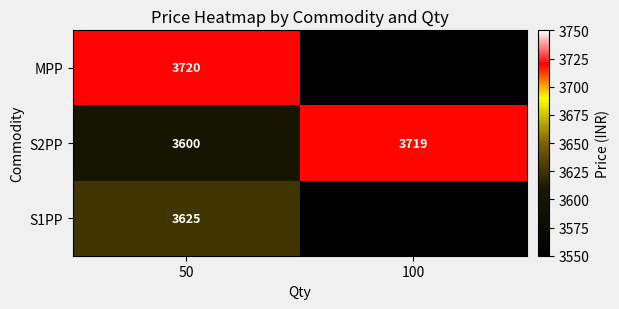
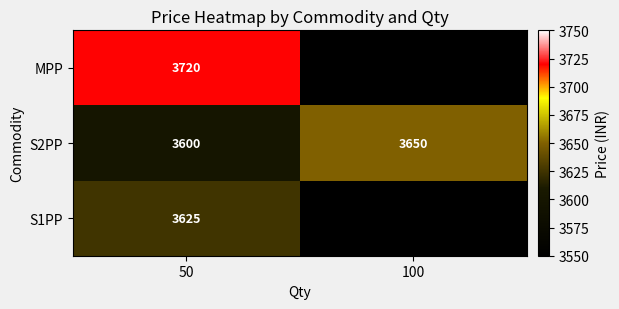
S2PP, 100: 3719 -> 3650
